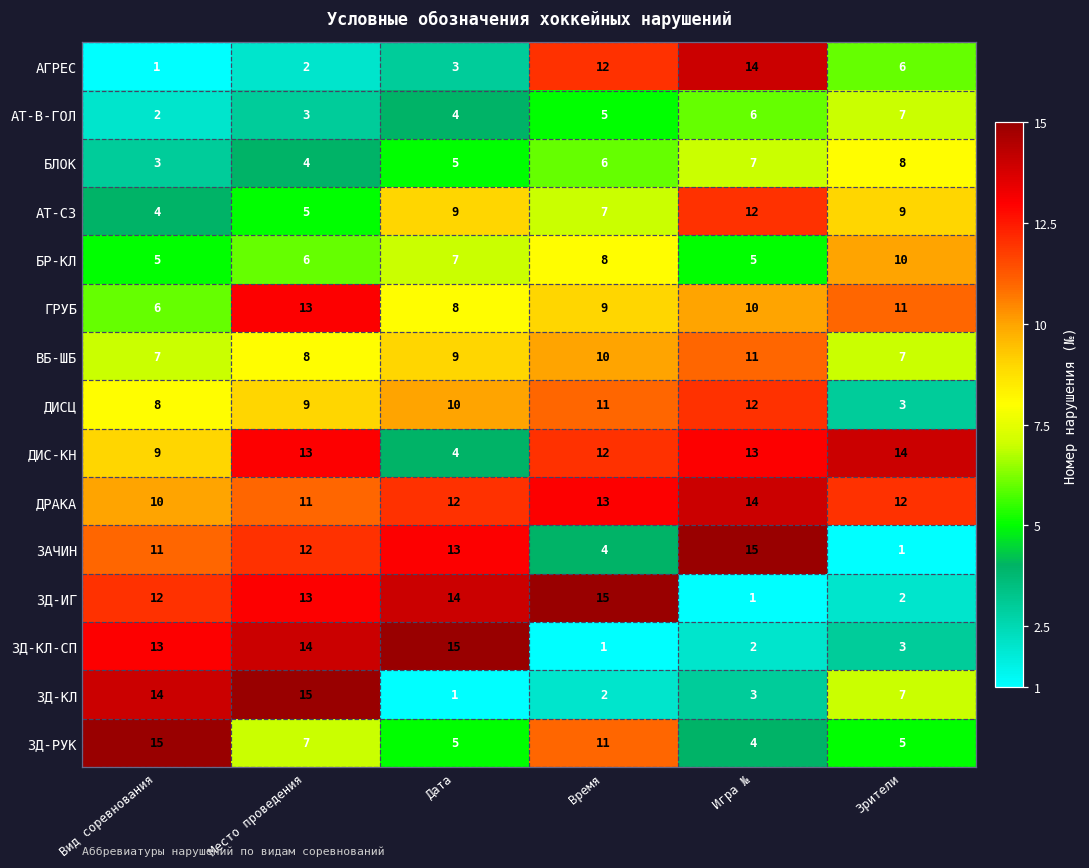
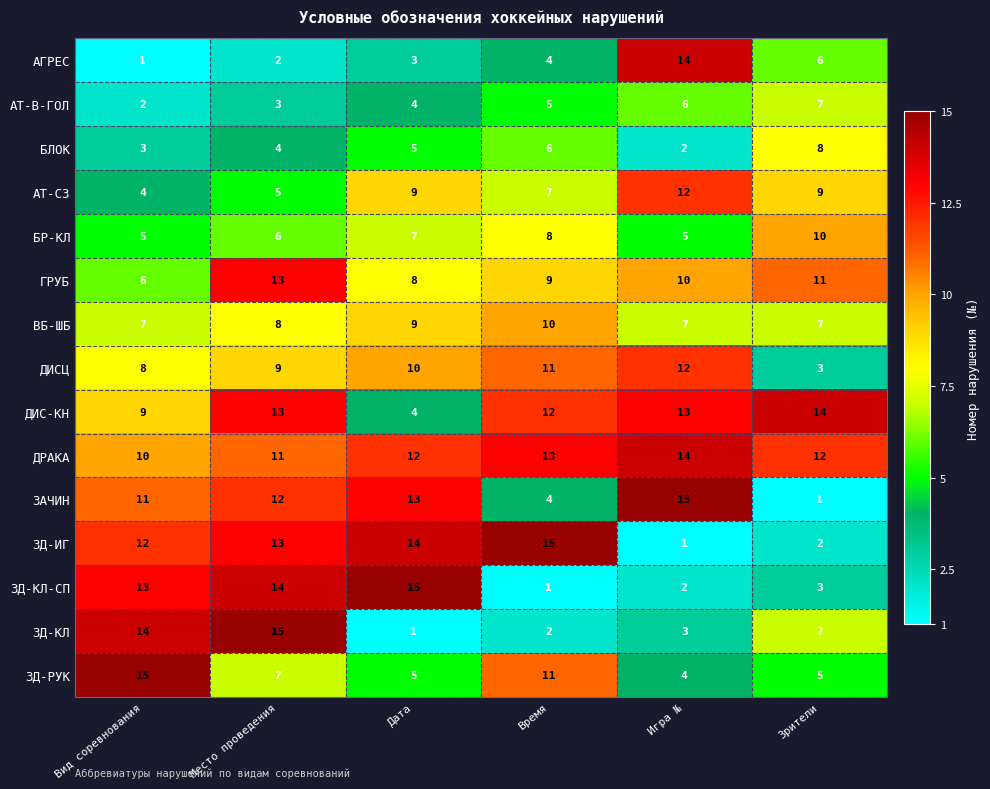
АГРЕС, Время: 12 -> 4
БЛОК, Игра №: 7 -> 2
ВБ-ШБ, Игра №: 11 -> 7
